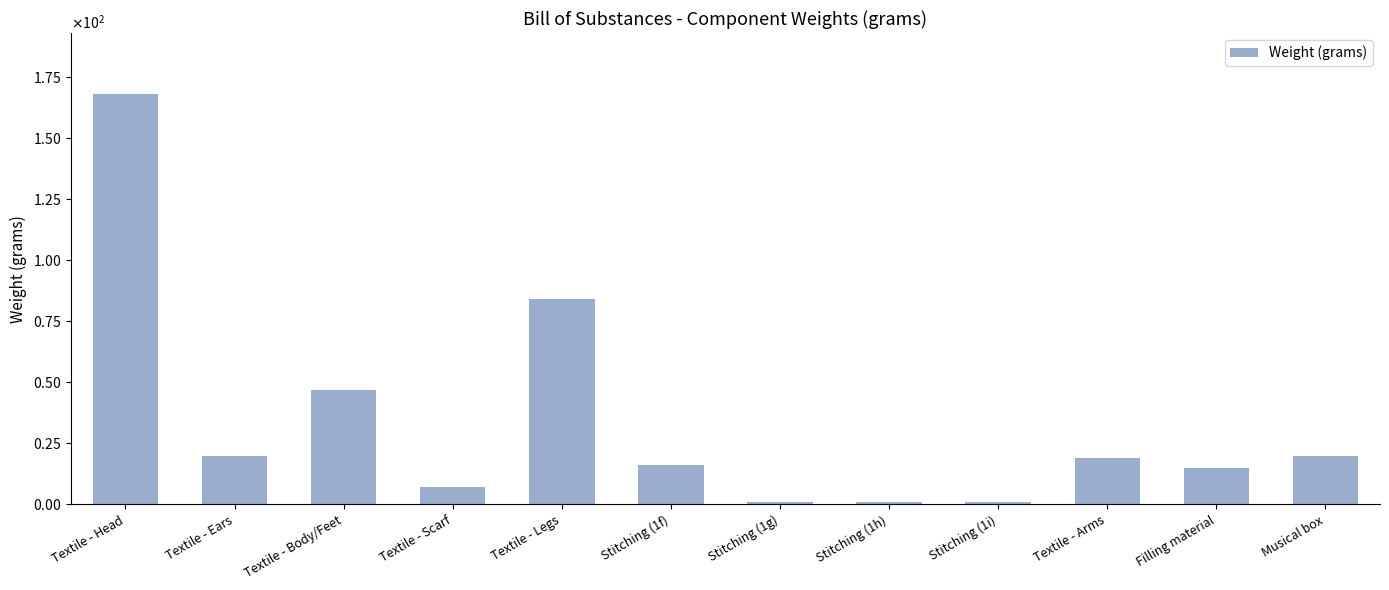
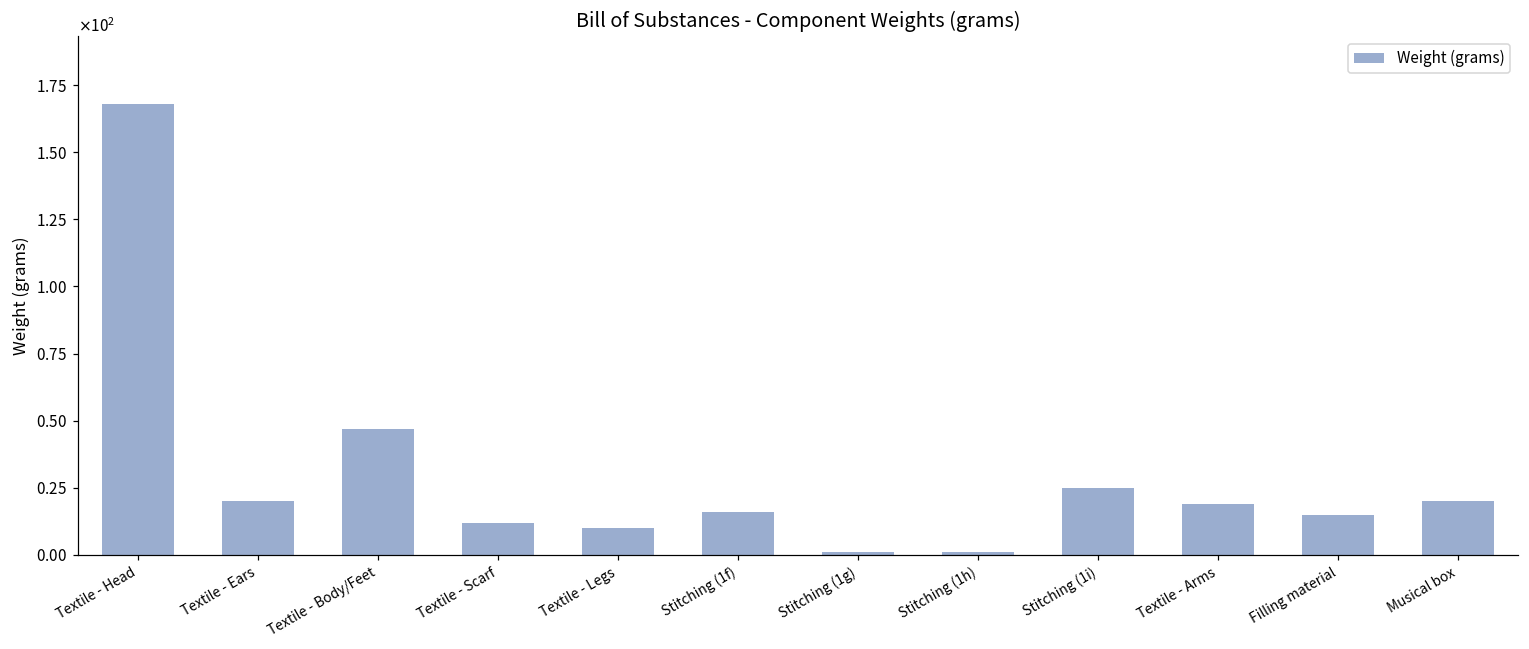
Textile - Scarf: 7 -> 12
Textile - Legs: 84 -> 10
Stitching (1i): 1 -> 25
